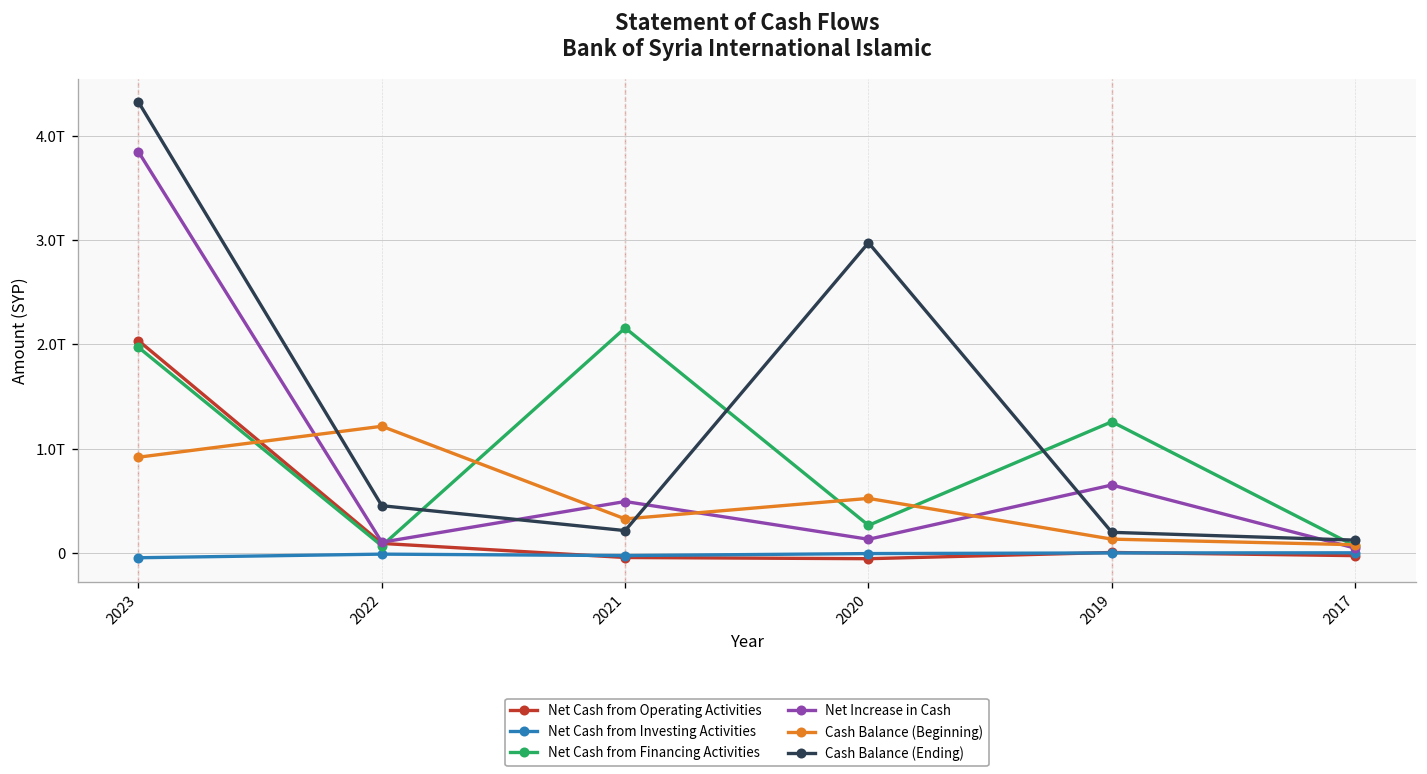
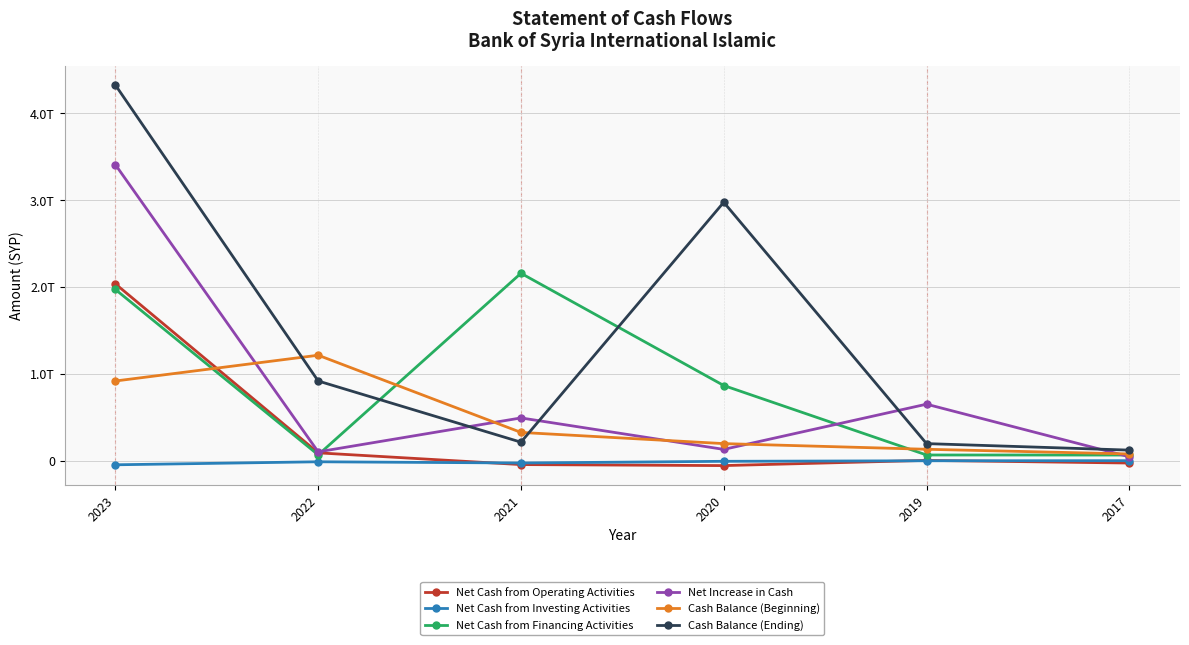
Net Increase in Cash, 2023: 3.8T -> 3.4T
Cash Balance (Ending), 2022: 0.5T -> 0.9T
Net Cash from Financing Activities, 2020: 0.3T -> 0.9T
Cash Balance (Beginning), 2020: 0.5T -> 0.2T
Net Cash from Financing Activities, 2019: 1.3T -> 0.1T
